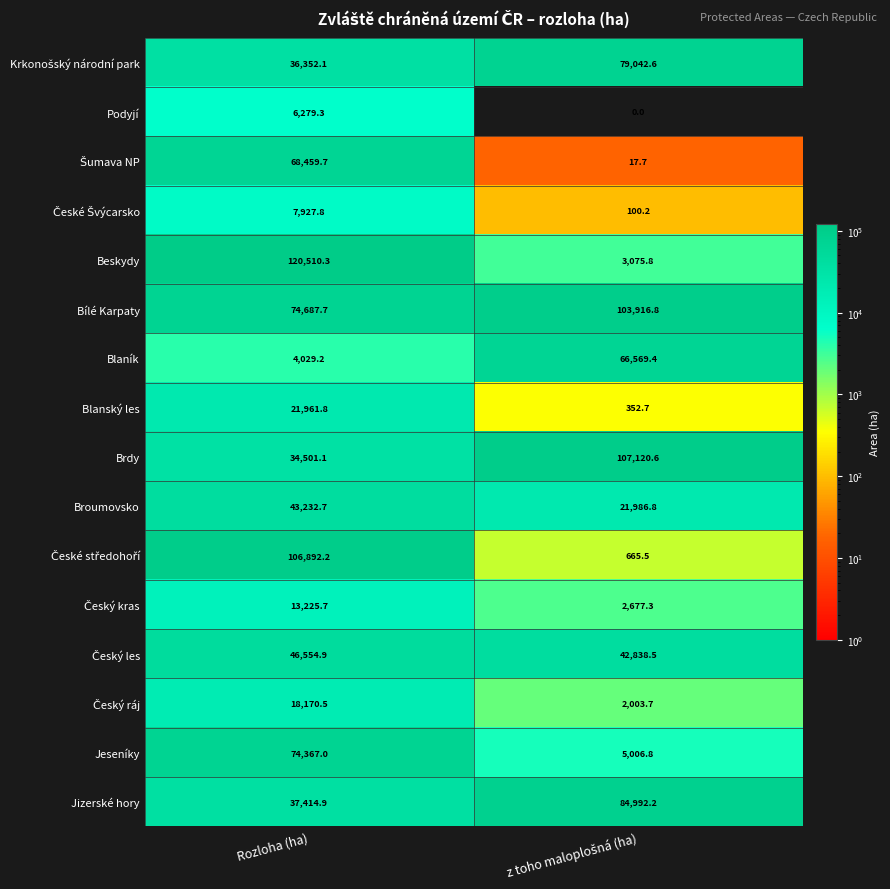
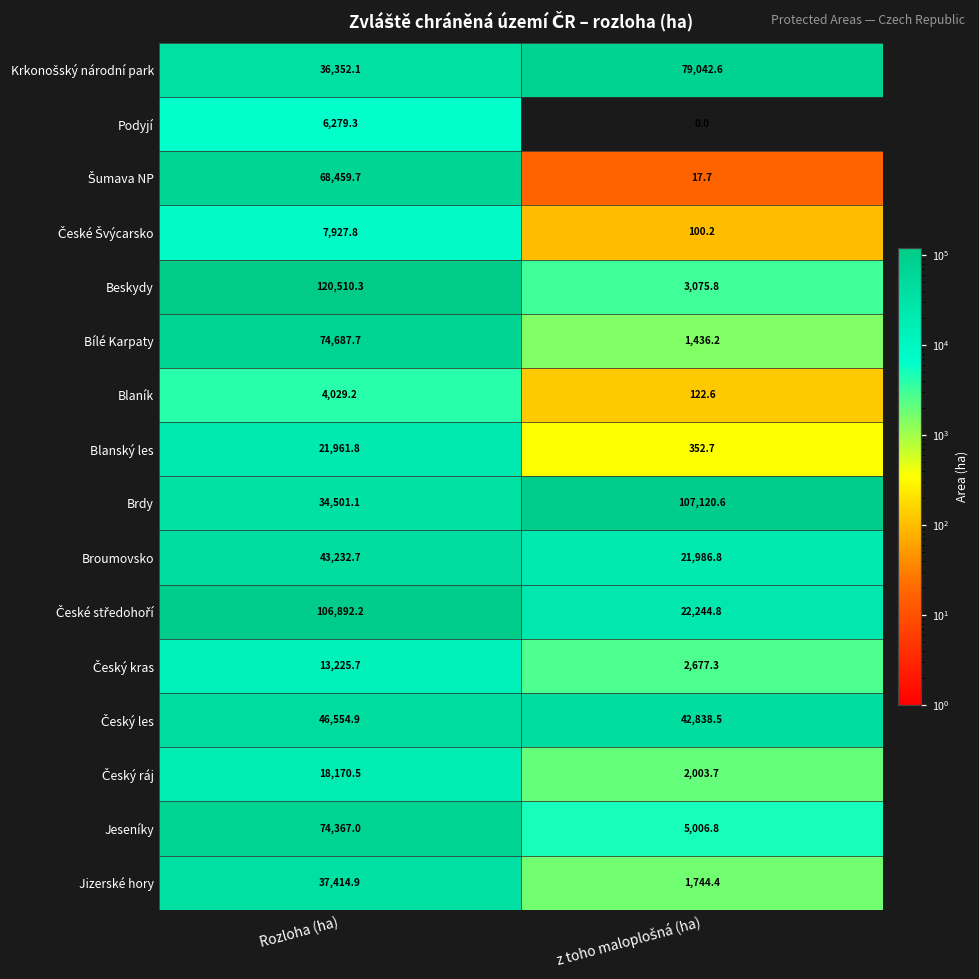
Bílé Karpaty, z toho maloplošná (ha): 103,916.8 -> 1,436.2
Blaník, z toho maloplošná (ha): 66,569.4 -> 122.6
České středohoří, z toho maloplošná (ha): 665.5 -> 22,244.8
Jizerské hory, z toho maloplošná (ha): 84,992.2 -> 1,744.4
